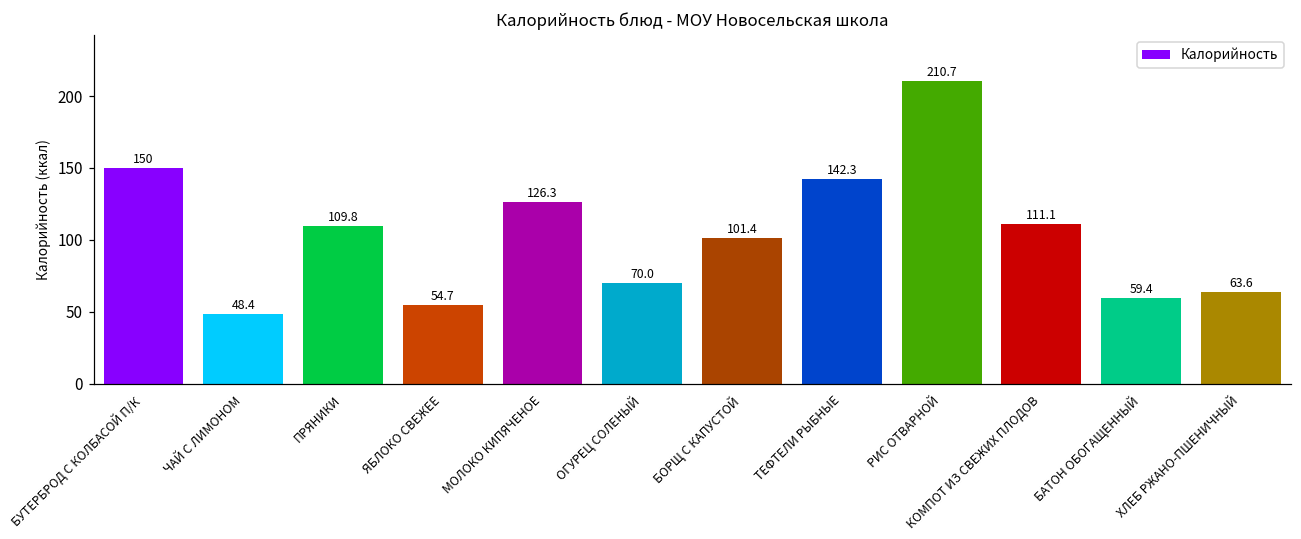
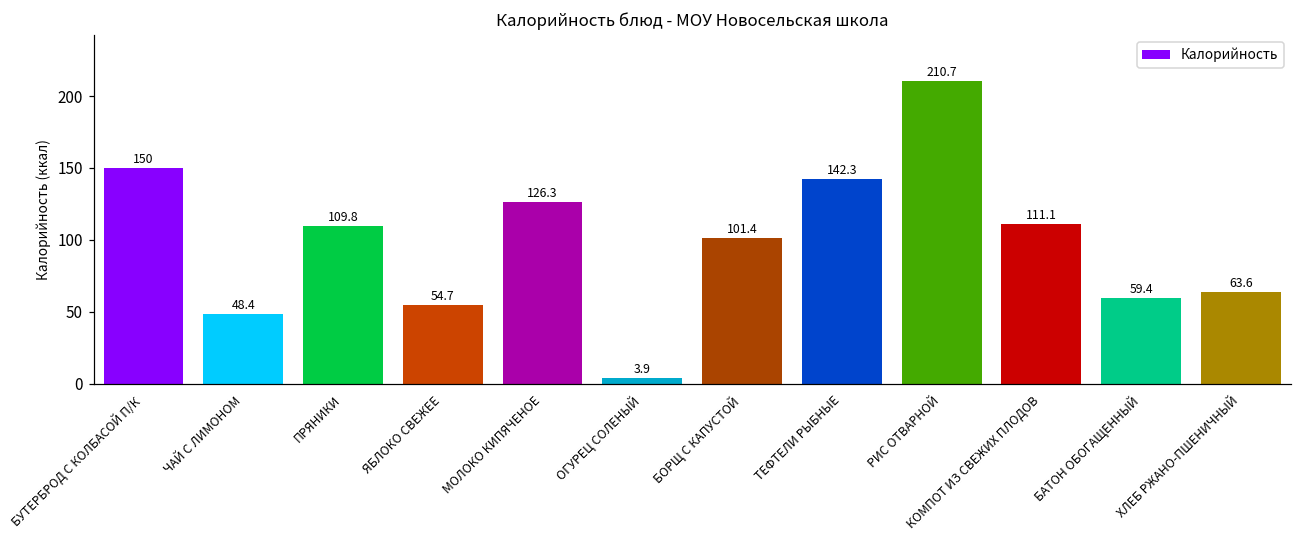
ОГУРЕЦ СОЛЕНЫЙ: 70.0 -> 3.9
